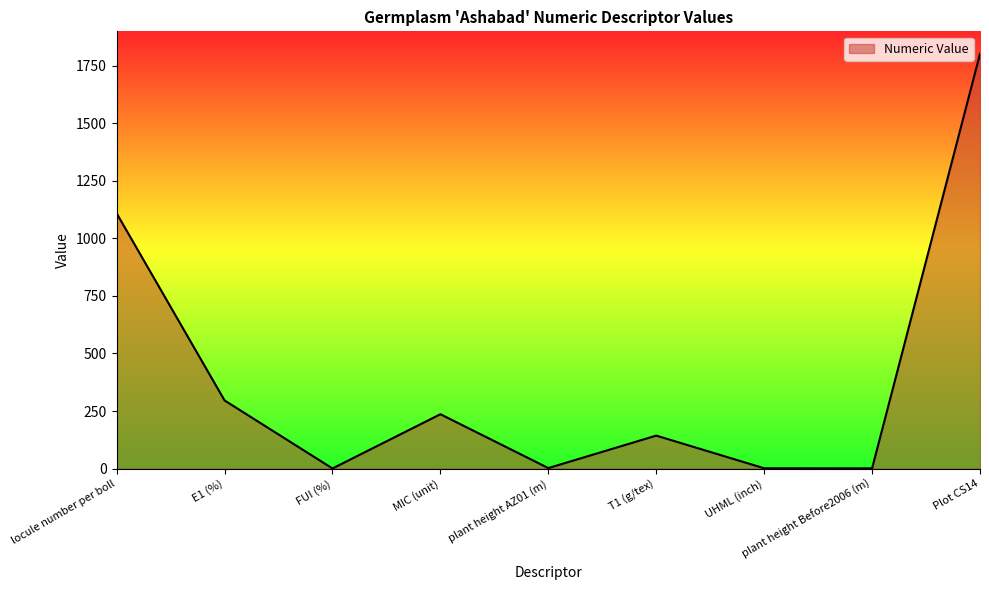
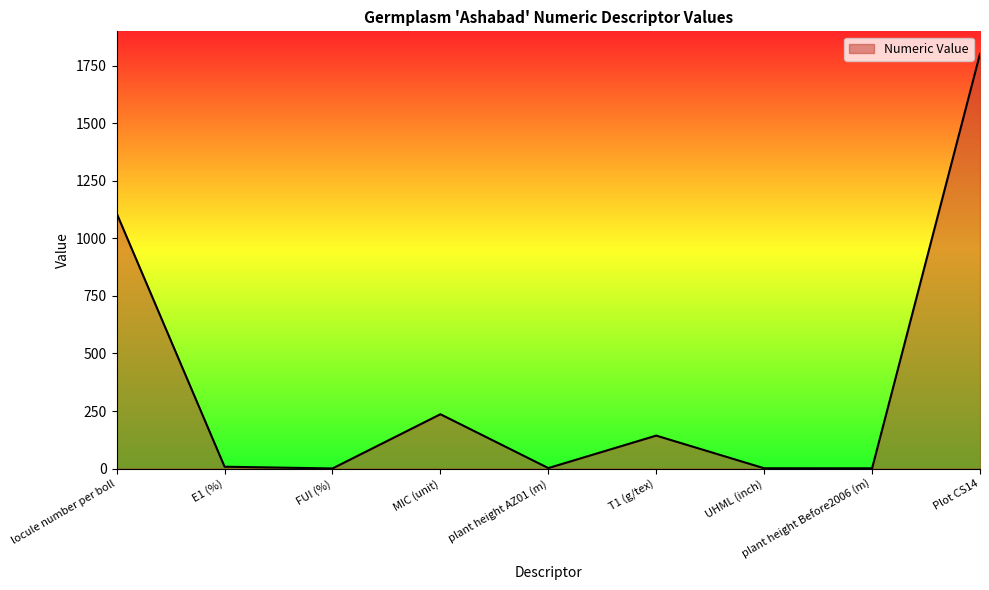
E1 (%): 300 -> 10
